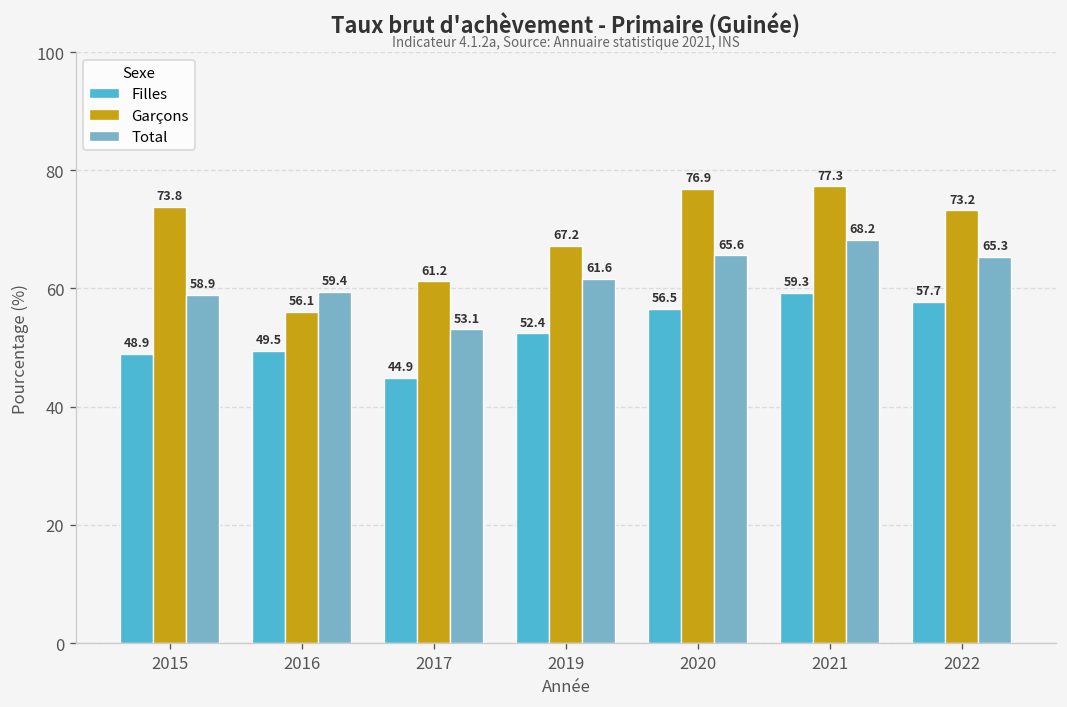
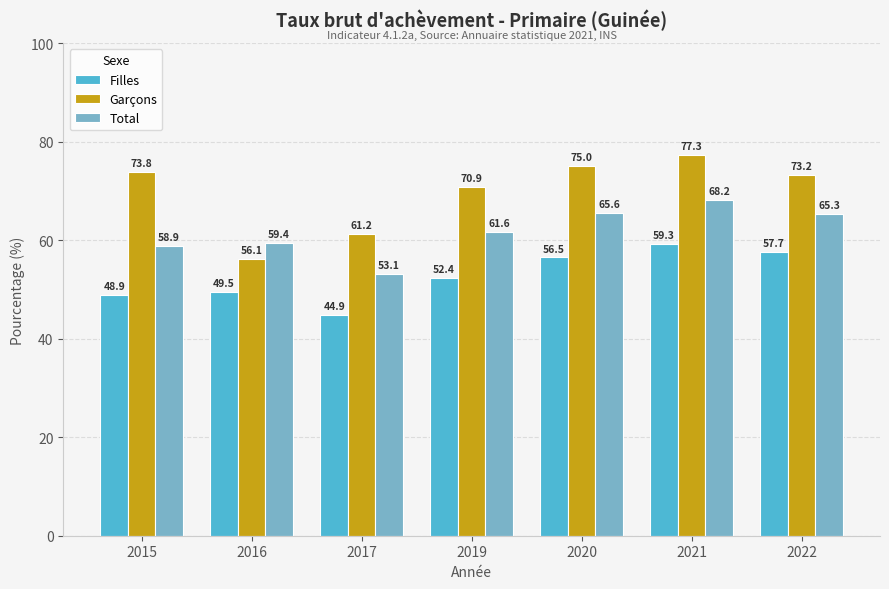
Garçons, 2019: 67.2 -> 70.9
Garçons, 2020: 76.9 -> 75.0
